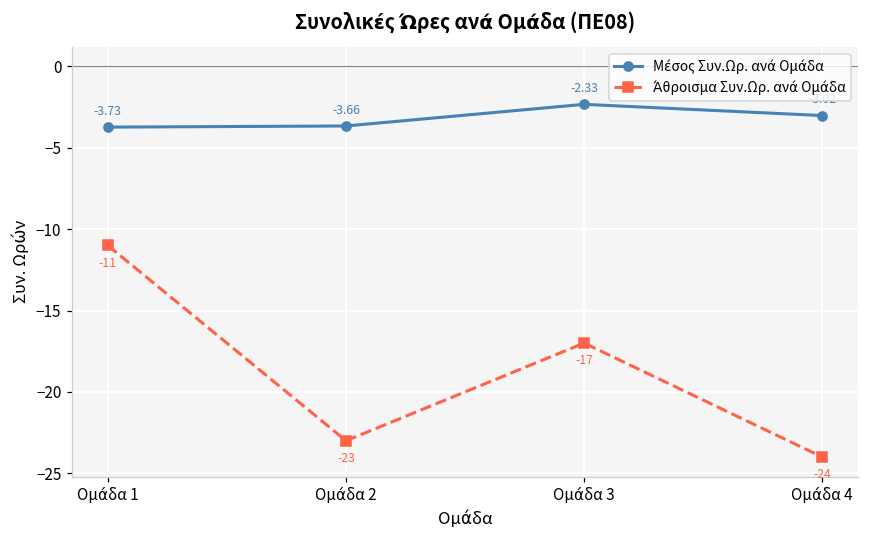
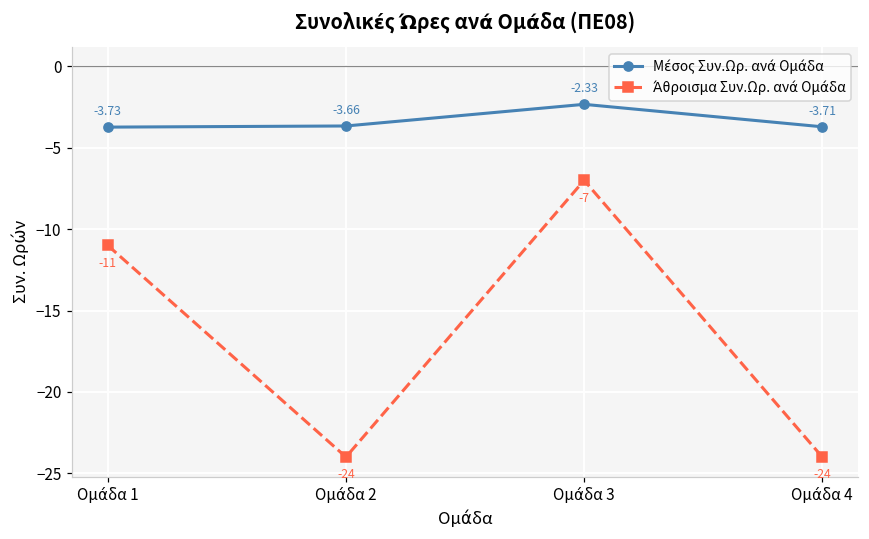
Άθροισμα Συν.Ωρ. ανά Ομάδα, Ομάδα 2: -23 -> -24
Άθροισμα Συν.Ωρ. ανά Ομάδα, Ομάδα 3: -17 -> -7
Μέσος Συν.Ωρ. ανά Ομάδα, Ομάδα 4: -3.0 -> -3.7
